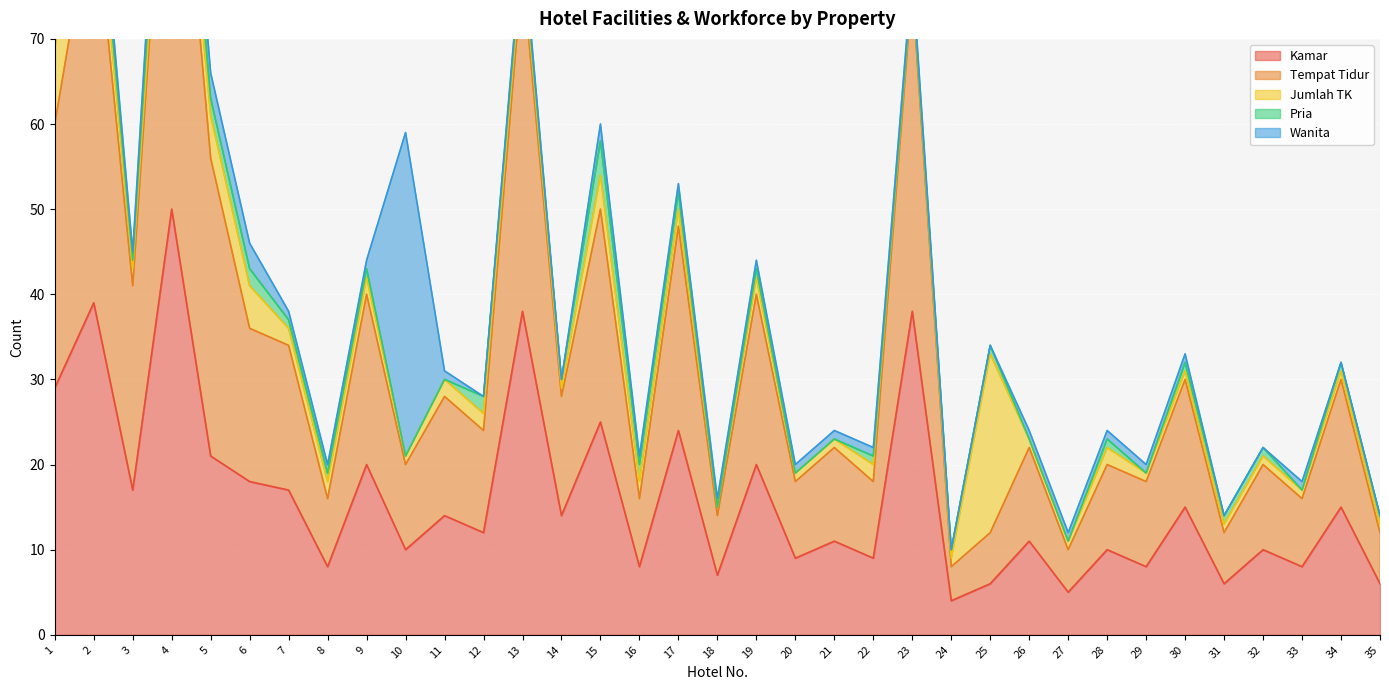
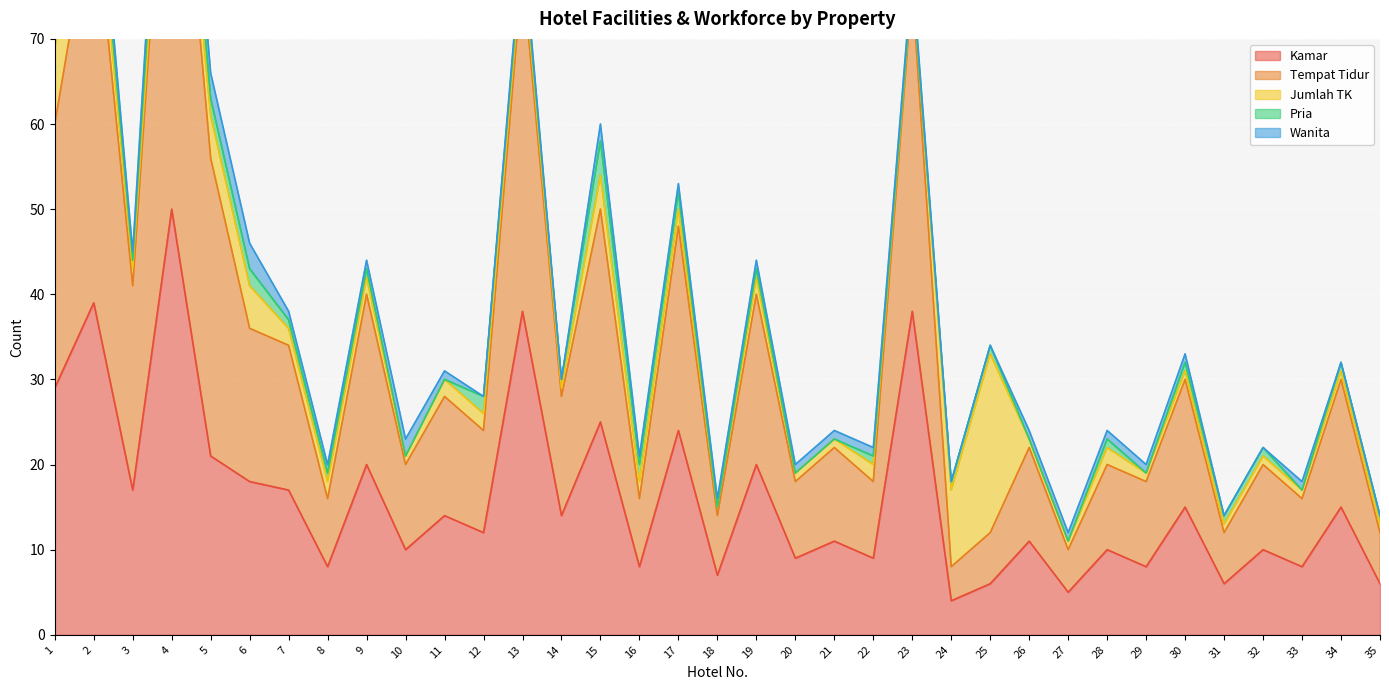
Wanita, 10: 38 -> 2
Jumlah TK, 24: 1 -> 9
